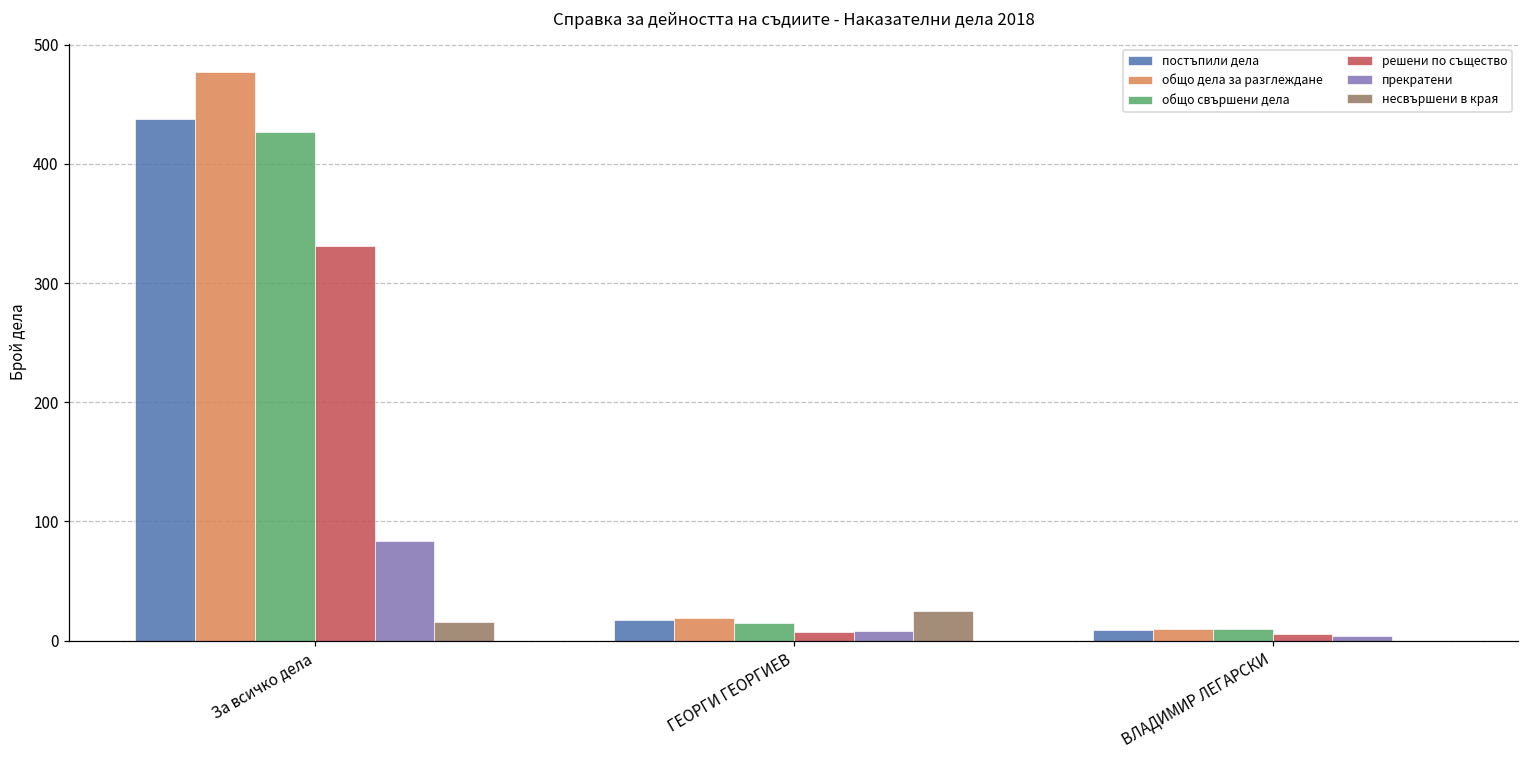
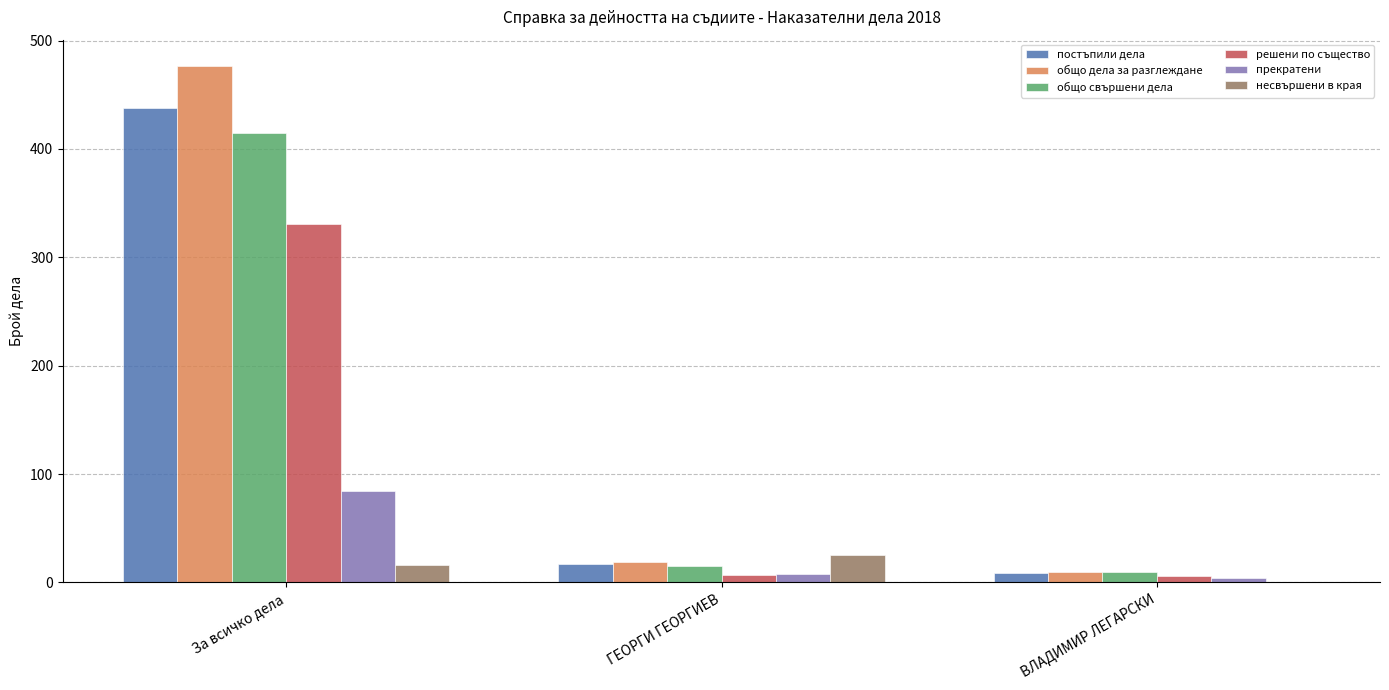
общо свършени дела, За всичко дела: 427 -> 415
